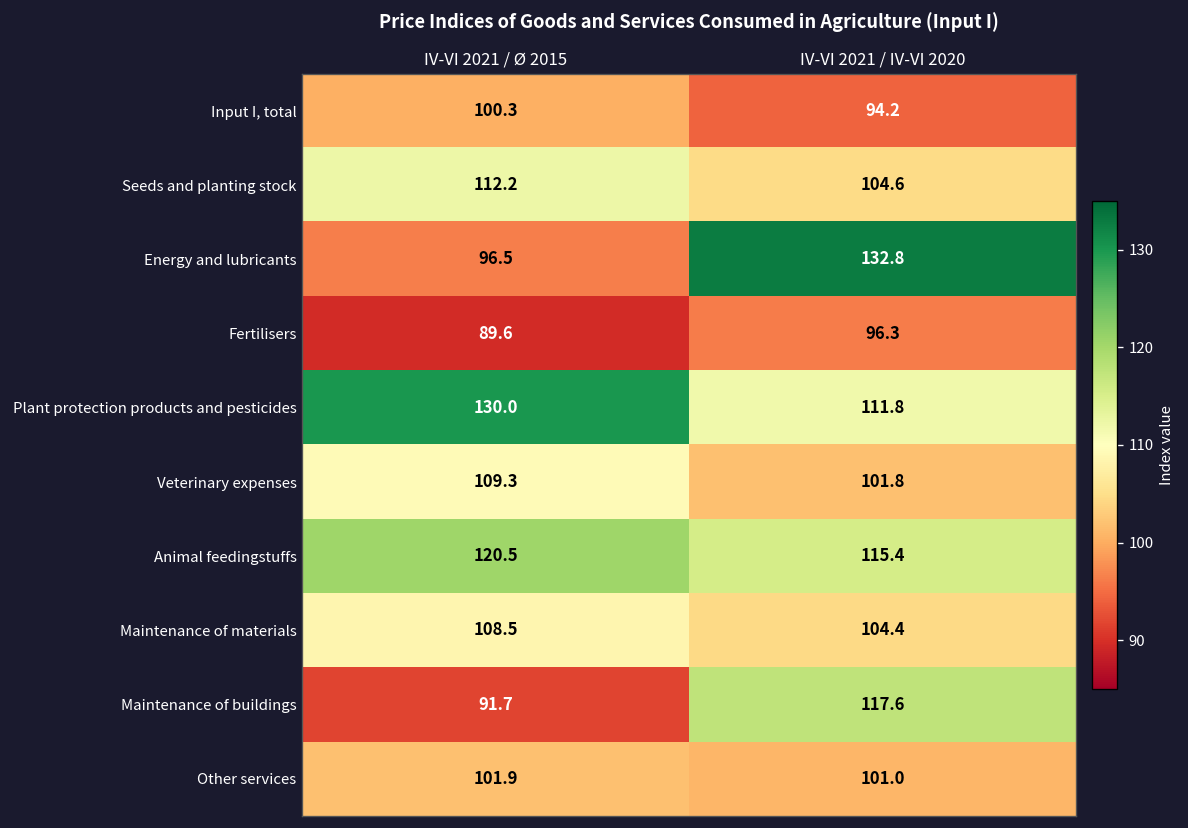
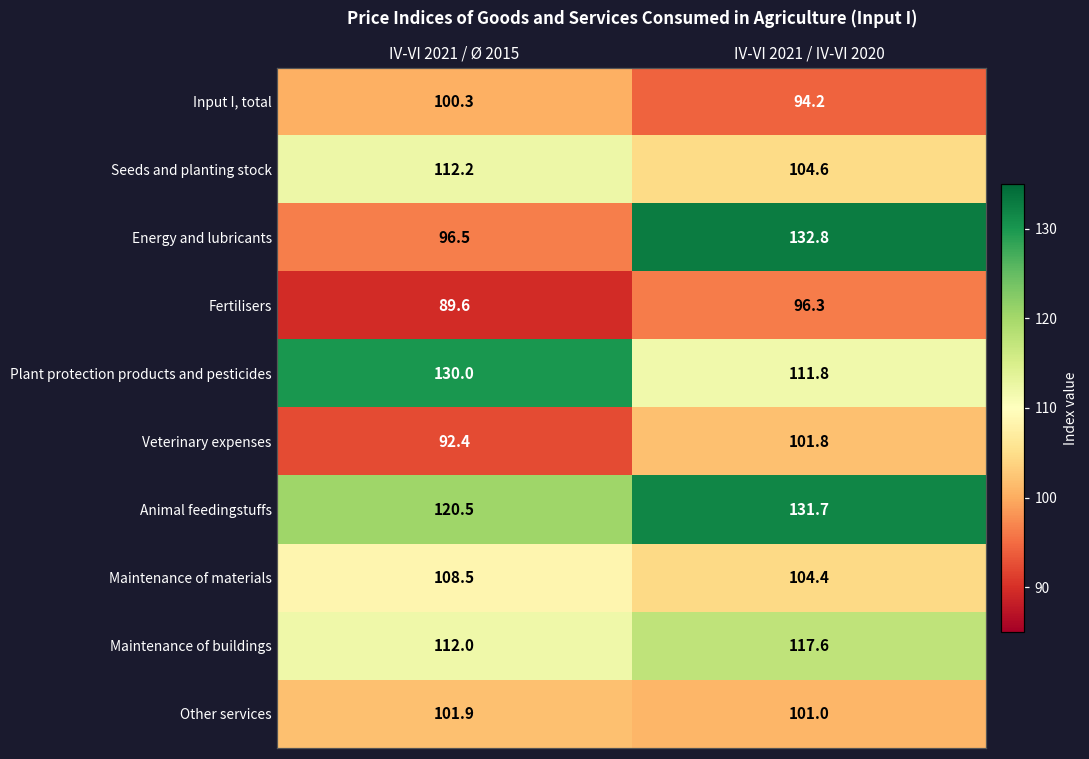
Veterinary expenses, IV-VI 2021 / Ø 2015: 109.3 -> 92.4
Animal feedingstuffs, IV-VI 2021 / IV-VI 2020: 115.4 -> 131.7
Maintenance of buildings, IV-VI 2021 / Ø 2015: 91.7 -> 112.0
